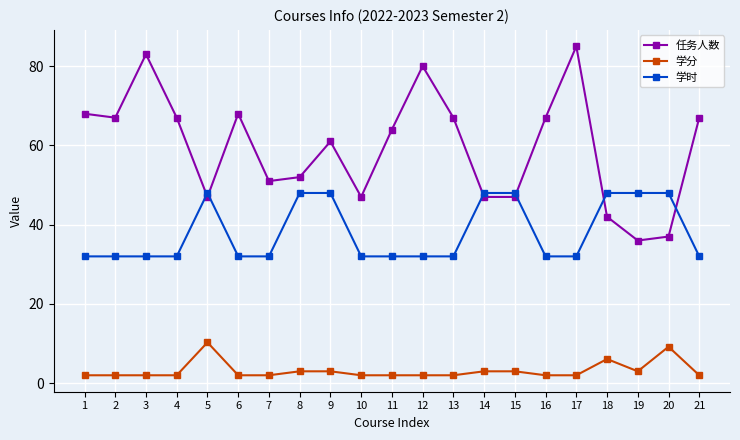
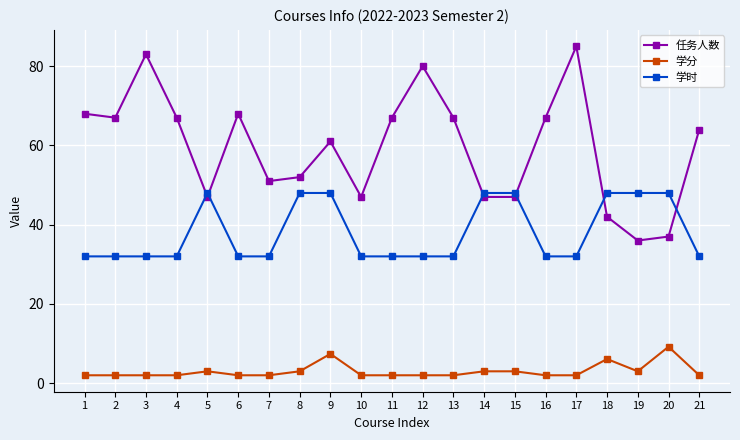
学分, 5: 10 -> 3
学分, 9: 3 -> 7
任务人数, 11: 64 -> 67
任务人数, 21: 67 -> 64
